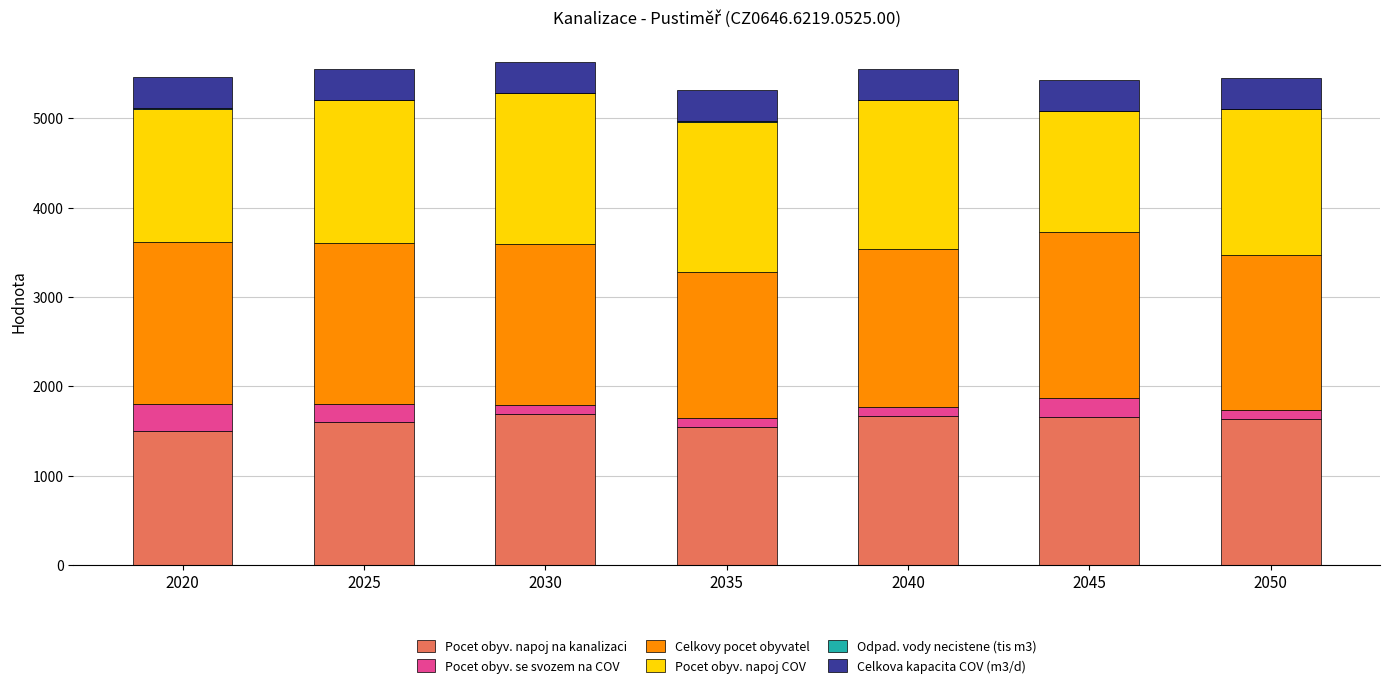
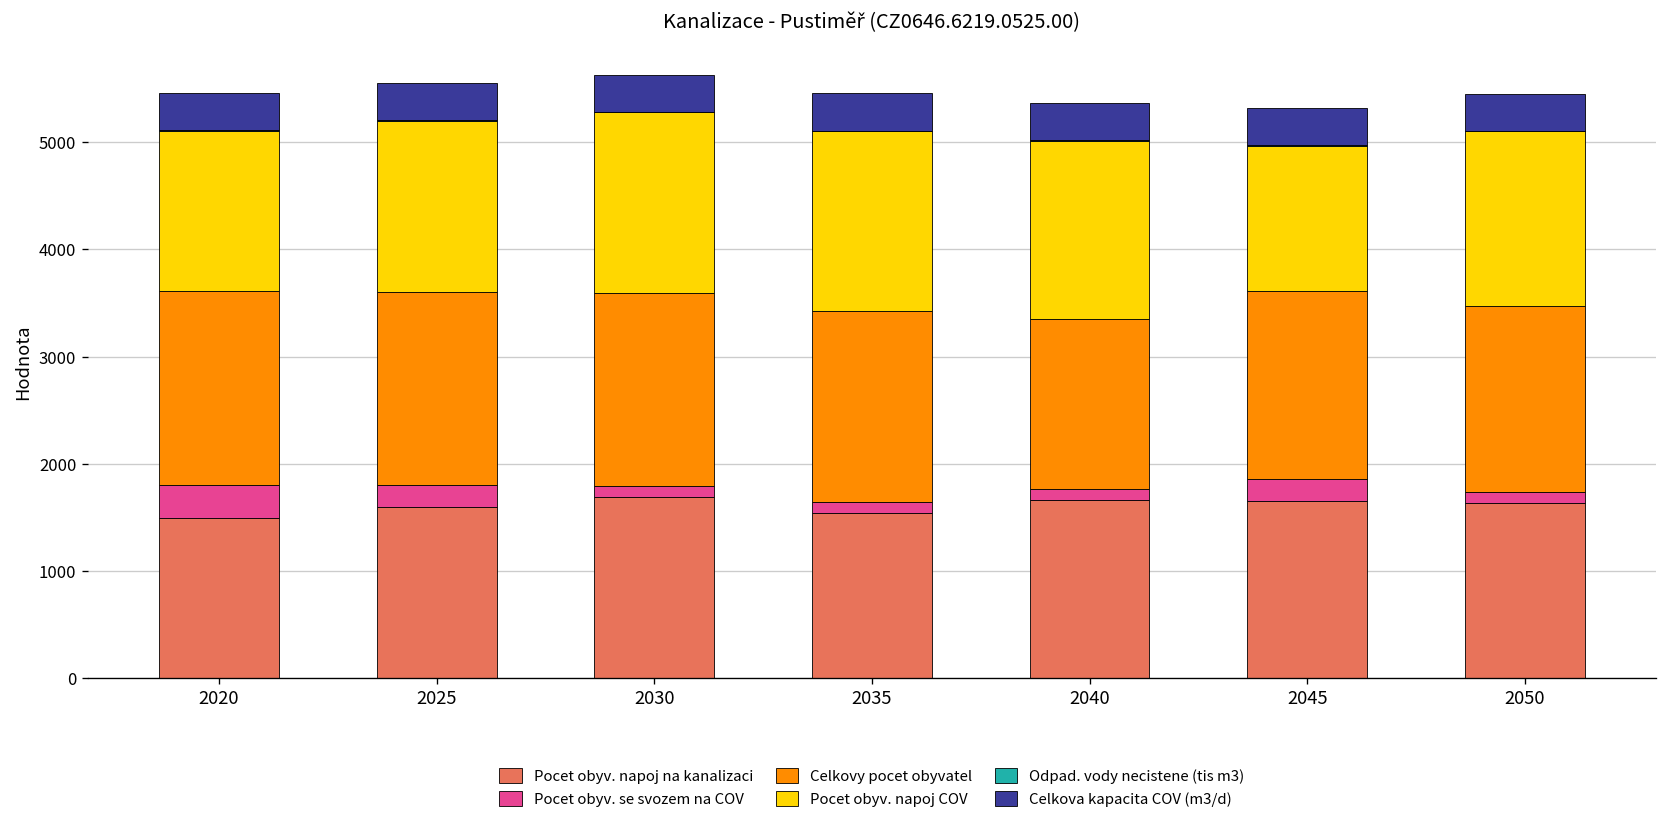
Celkovy pocet obyvatel, 2035: 1600 -> 1800
Celkovy pocet obyvatel, 2040: 1800 -> 1600
Celkovy pocet obyvatel, 2045: 1900 -> 1800
